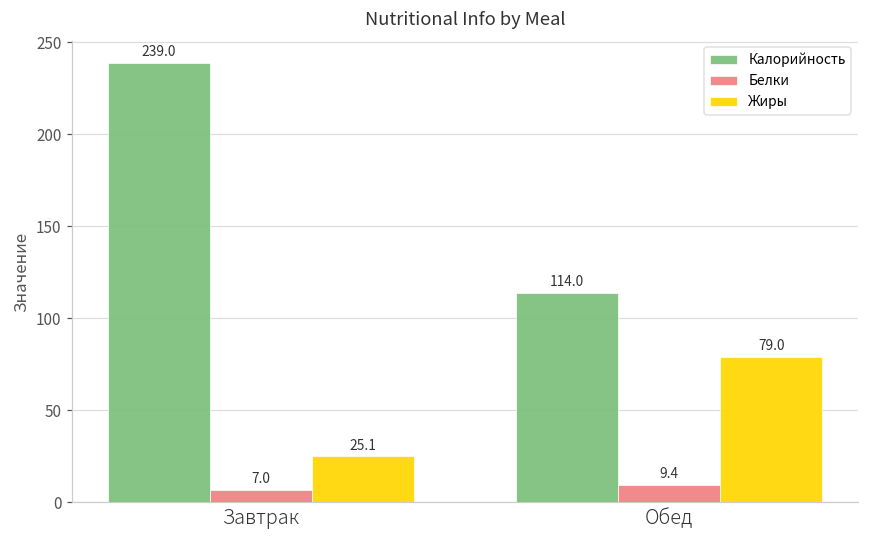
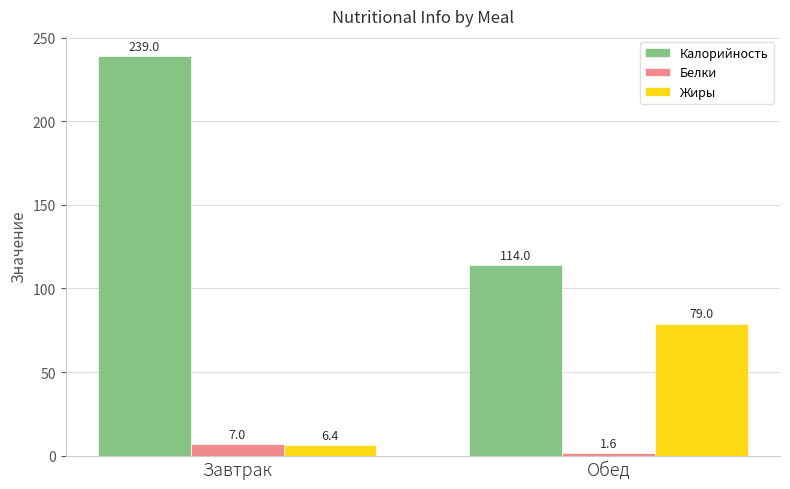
Жиры, Завтрак: 25.1 -> 6.4
Белки, Обед: 9.4 -> 1.6
